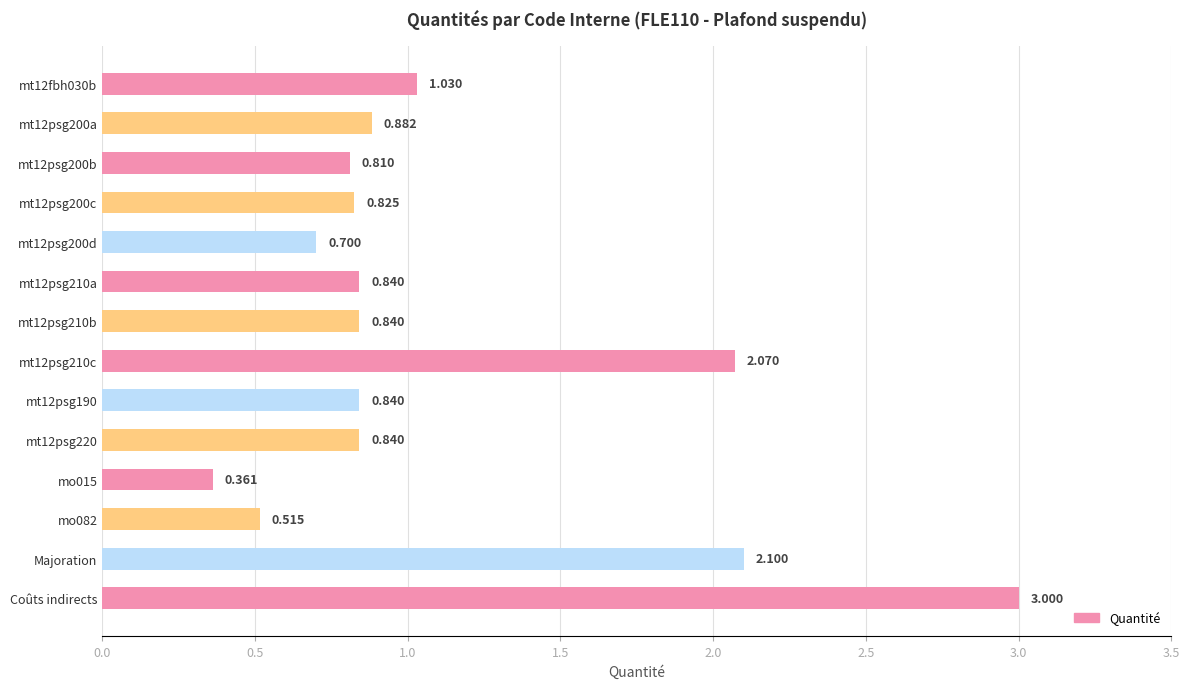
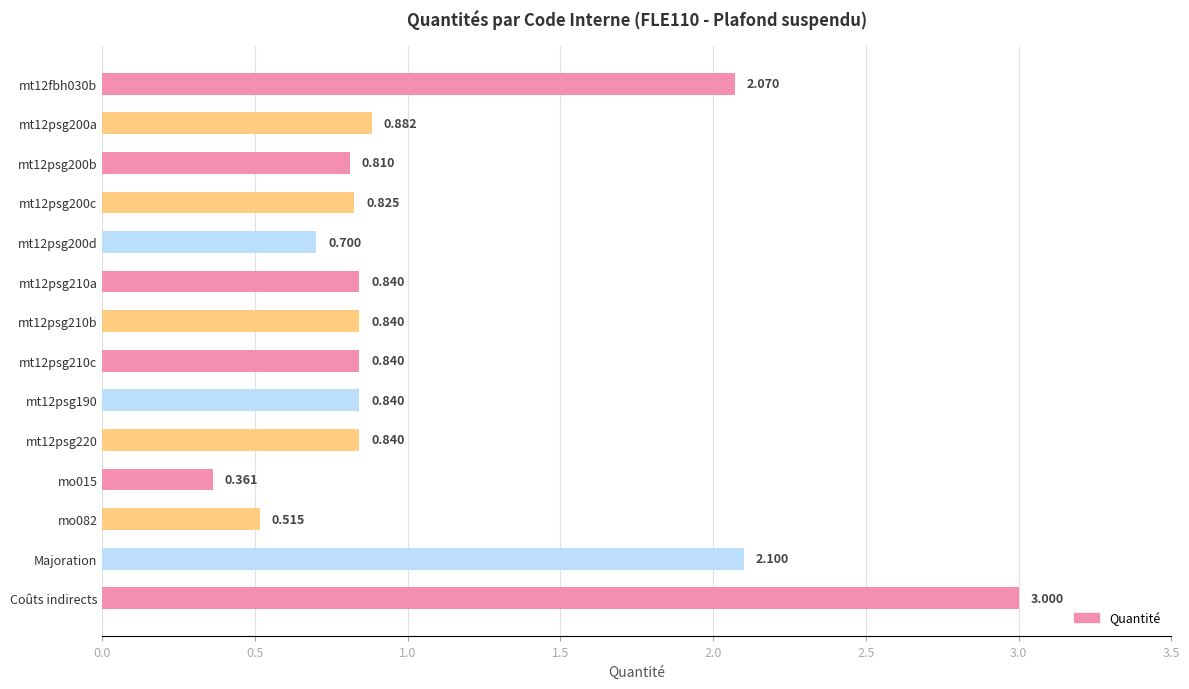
mt12fbh030b: 1.030 -> 2.070
mt12psg210c: 2.070 -> 0.840
